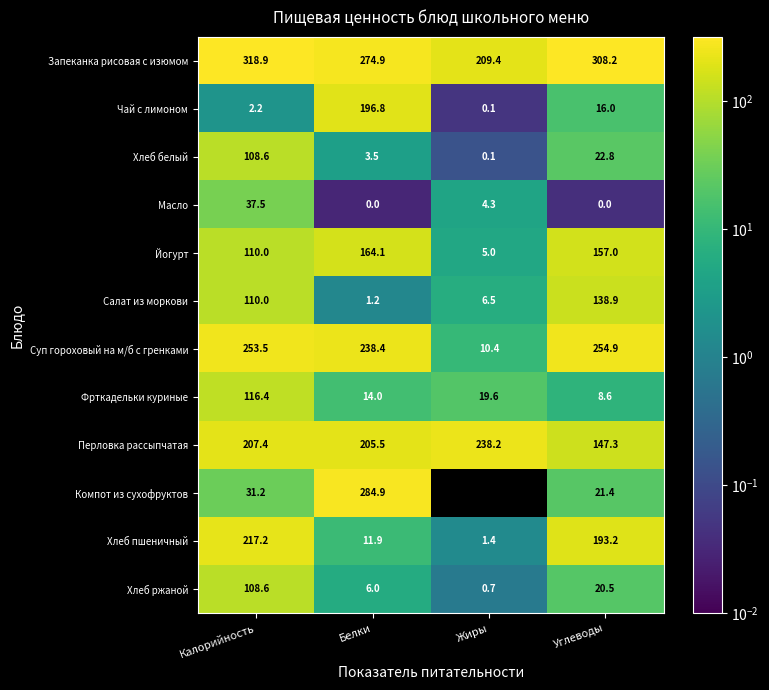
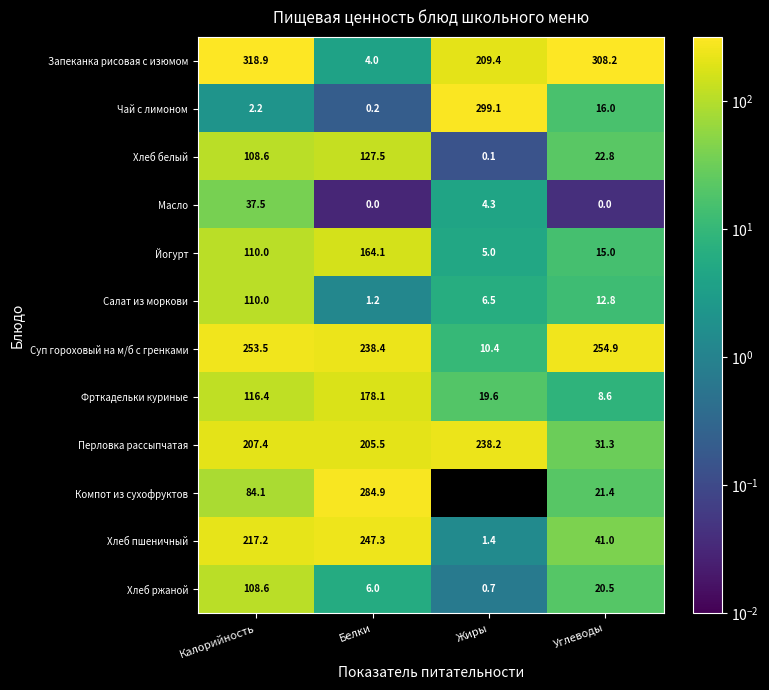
Запеканка рисовая с изюмом, Белки: 274.9 -> 4.0
Чай с лимоном, Белки: 196.8 -> 0.2
Чай с лимоном, Жиры: 0.1 -> 299.1
Хлеб белый, Белки: 3.5 -> 127.5
Йогурт, Углеводы: 157.0 -> 15.0
Салат из моркови, Углеводы: 138.9 -> 12.8
Фрткадельки куриные, Белки: 14.0 -> 178.1
Перловка рассыпчатая, Углеводы: 147.3 -> 31.3
Компот из сухофруктов, Калорийность: 31.2 -> 84.1
Хлеб пшеничный, Белки: 11.9 -> 247.3
Хлеб пшеничный, Углеводы: 193.2 -> 41.0
